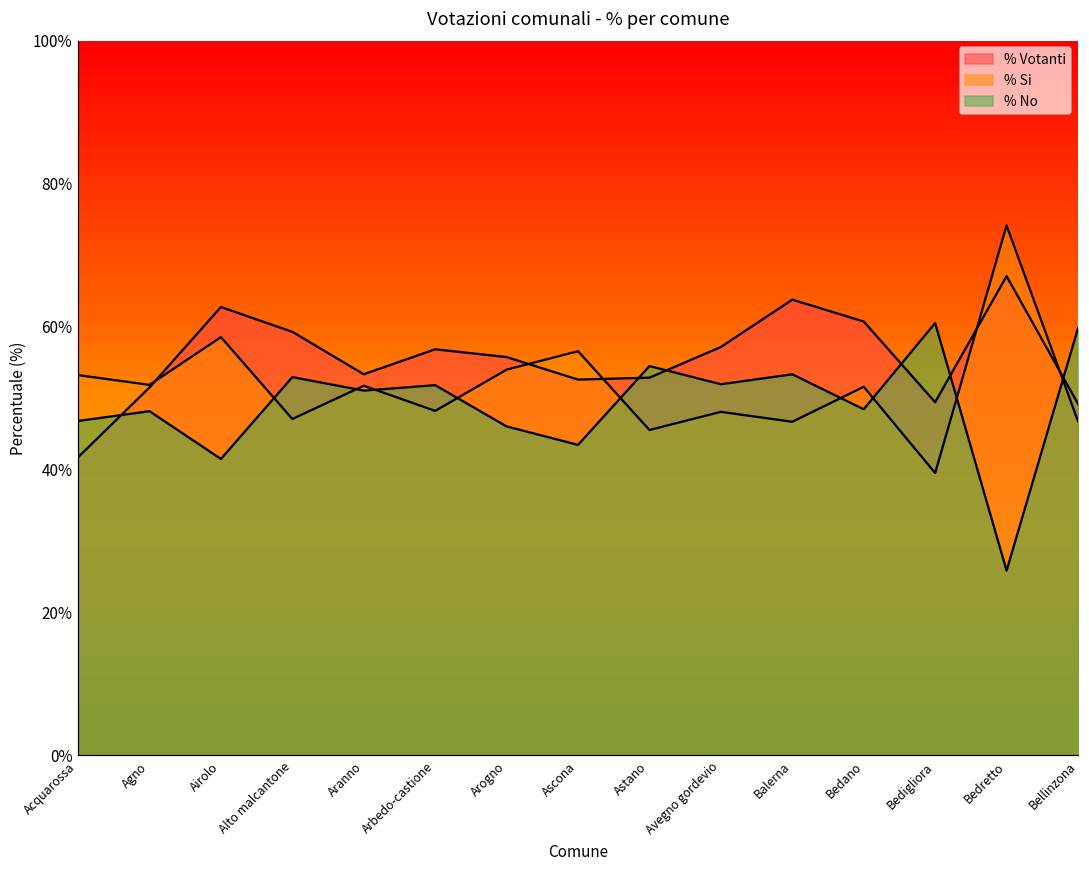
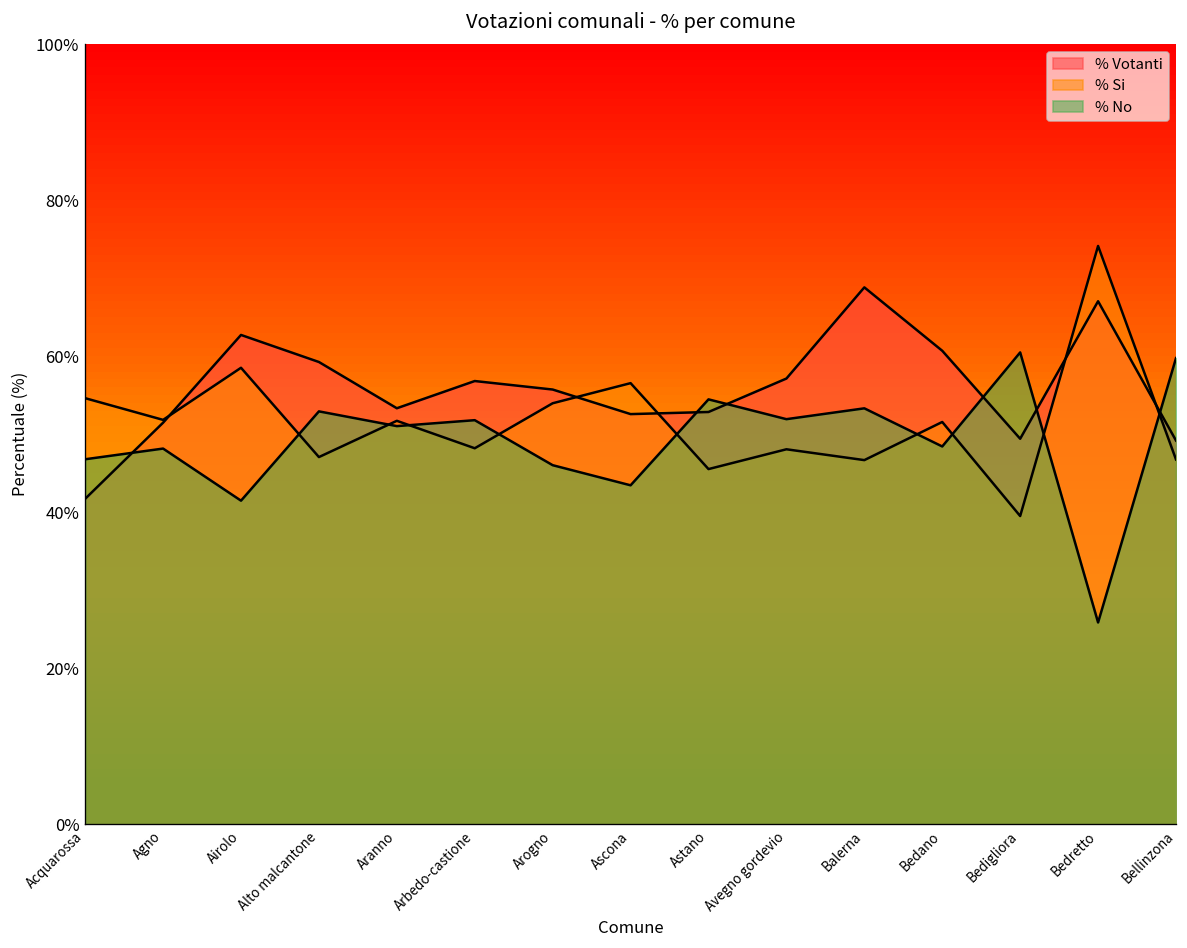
% Si, Acquarossa: 53% -> 55%
% Votanti, Balerna: 64% -> 69%
